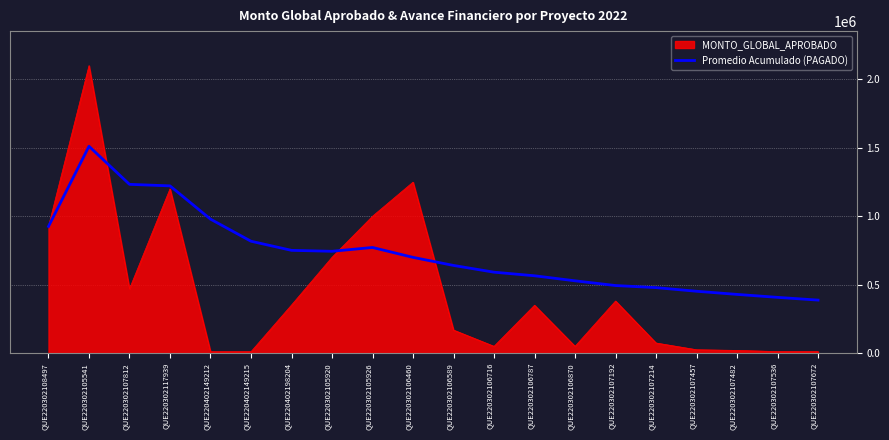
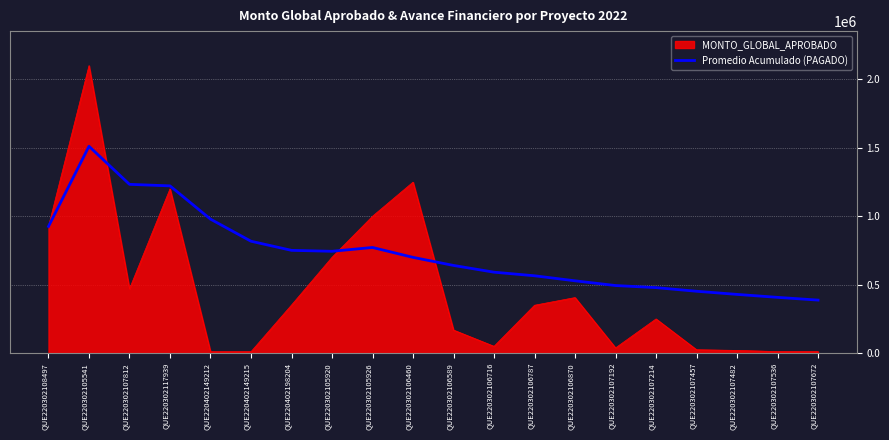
MONTO_GLOBAL_APROBADO, QUE220302106870: 50000 -> 410000
MONTO_GLOBAL_APROBADO, QUE220302107192: 380000 -> 40000
MONTO_GLOBAL_APROBADO, QUE220302107214: 70000 -> 250000
